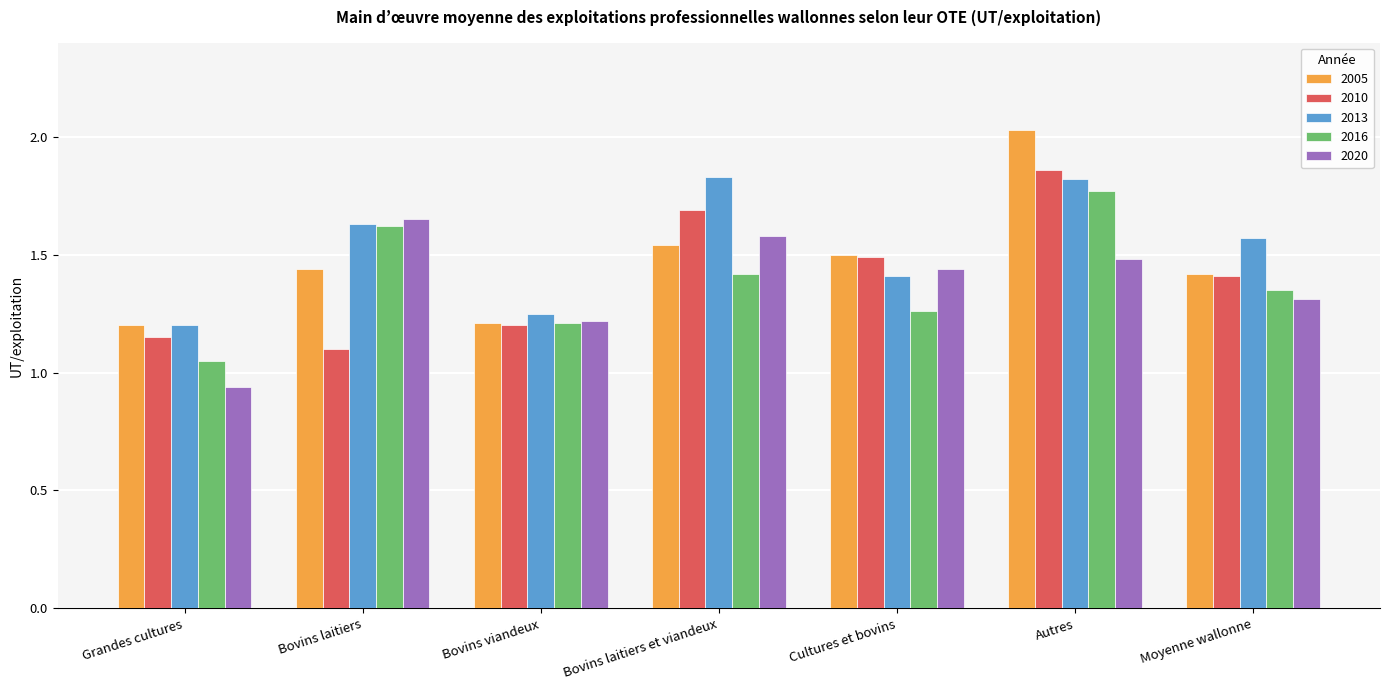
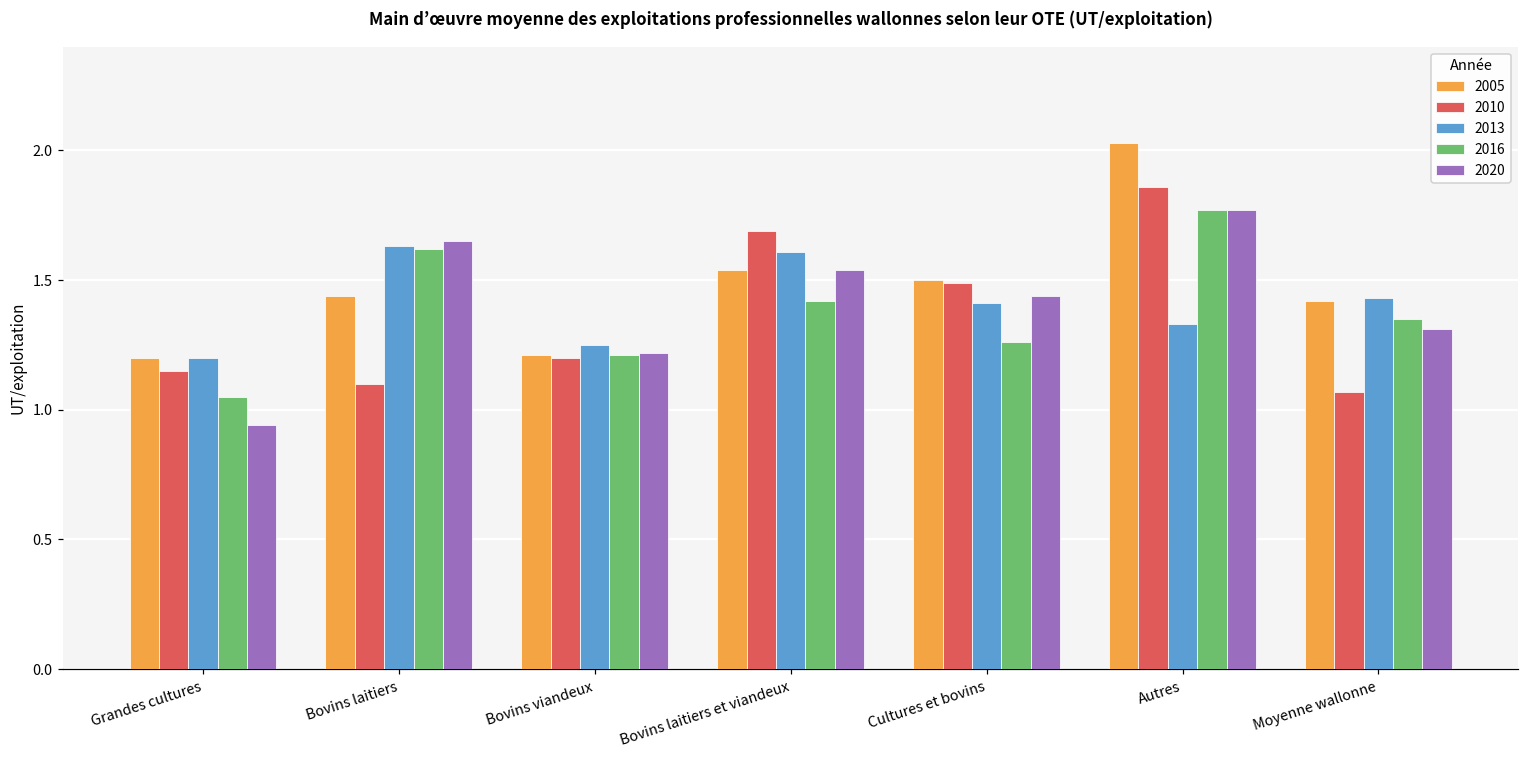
2013, Bovins laitiers et viandeux: 1.83 -> 1.61
2020, Bovins laitiers et viandeux: 1.58 -> 1.54
2013, Autres: 1.82 -> 1.33
2020, Autres: 1.48 -> 1.77
2010, Moyenne wallonne: 1.41 -> 1.07
2013, Moyenne wallonne: 1.57 -> 1.43
